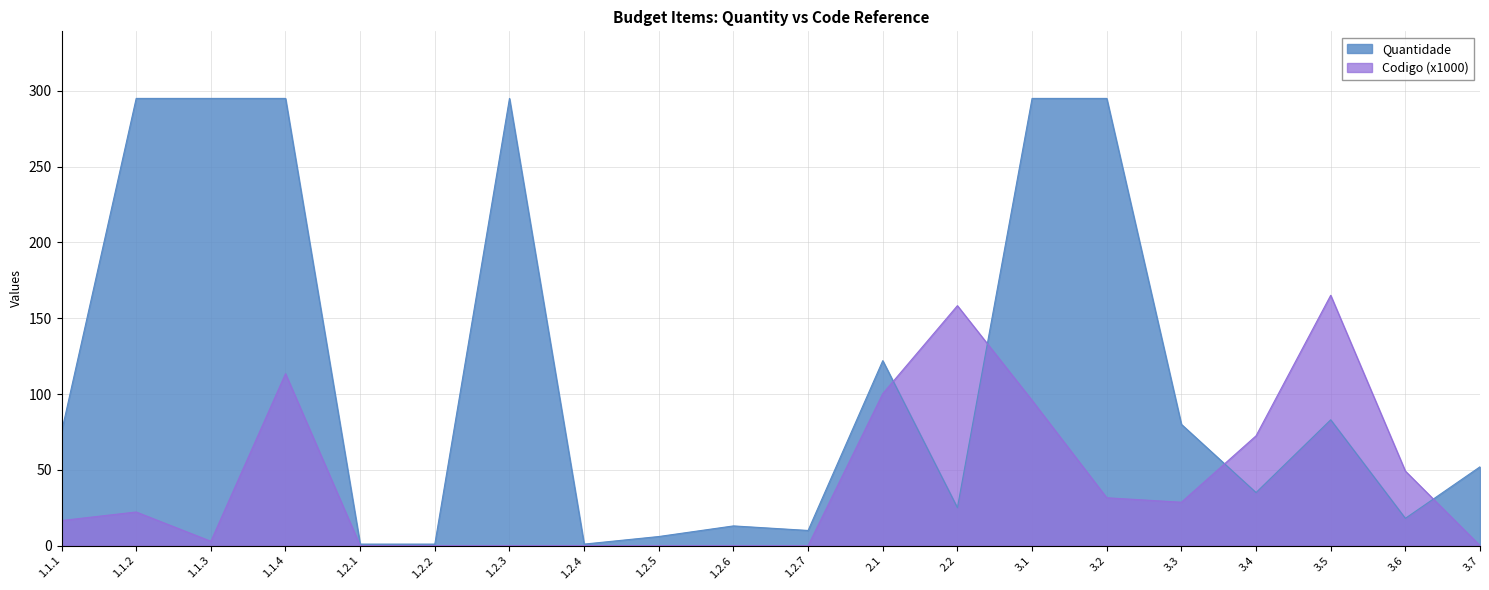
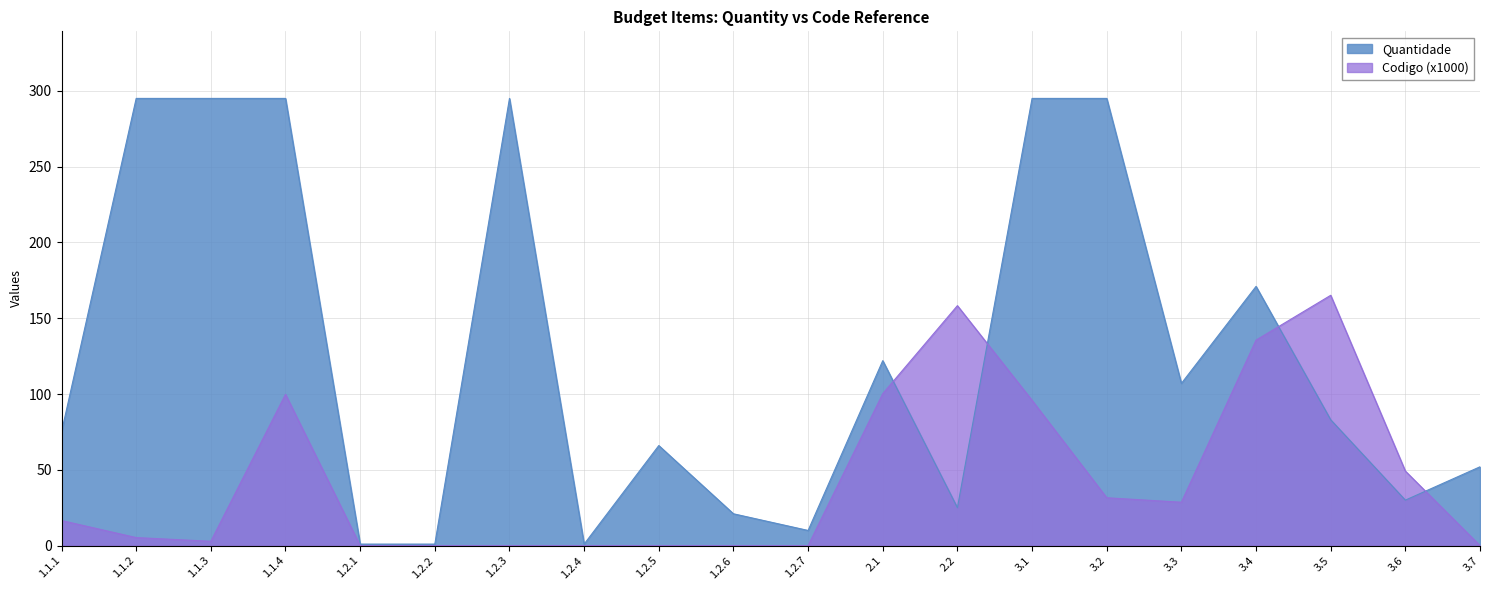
Codigo (x1000), 1.1.2: 22 -> 5
Codigo (x1000), 1.1.4: 113 -> 100
Quantidade, 1.2.5: 6 -> 66
Quantidade, 1.2.6: 13 -> 21
Quantidade, 3.3: 80 -> 107
Quantidade, 3.4: 35 -> 171
Codigo (x1000), 3.4: 72 -> 136
Quantidade, 3.6: 18 -> 30
